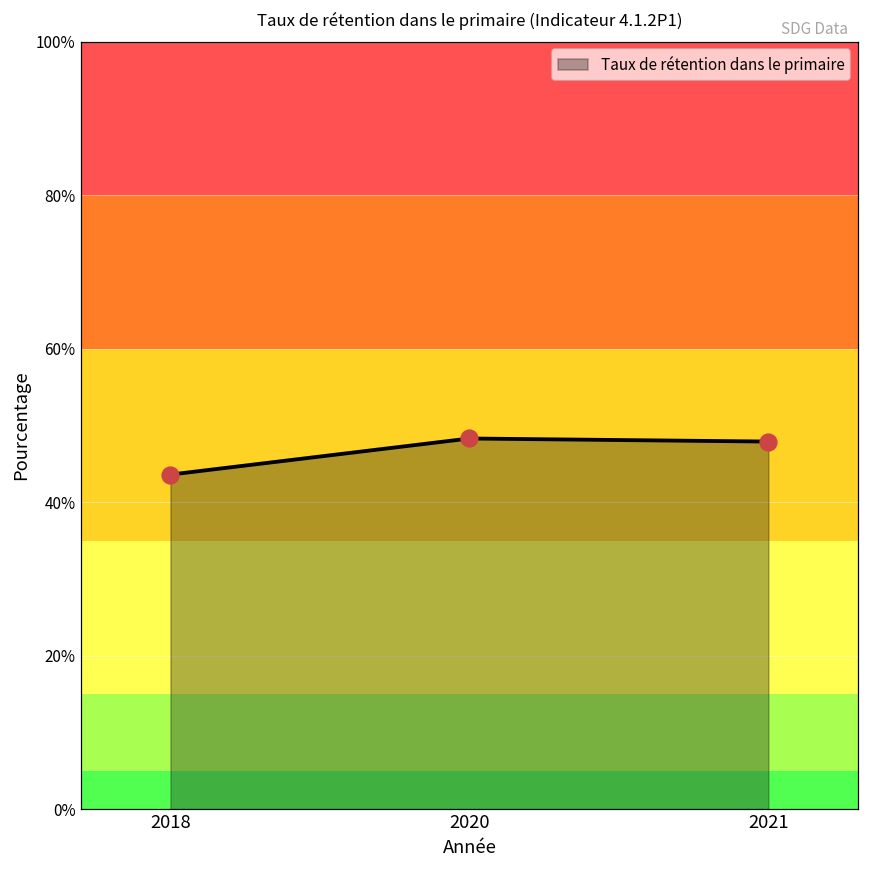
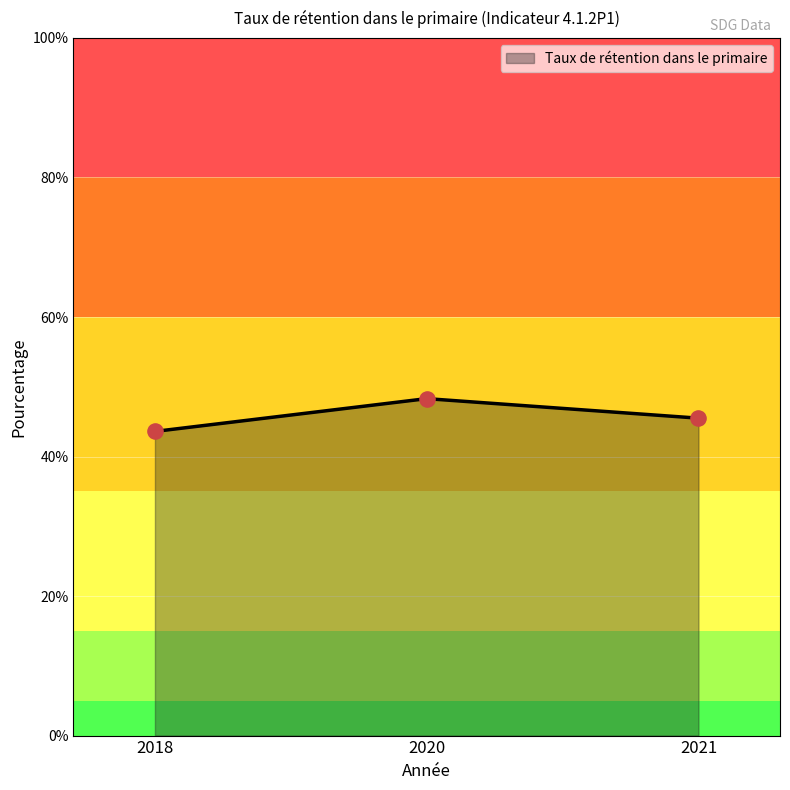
2021: 48% -> 46%
